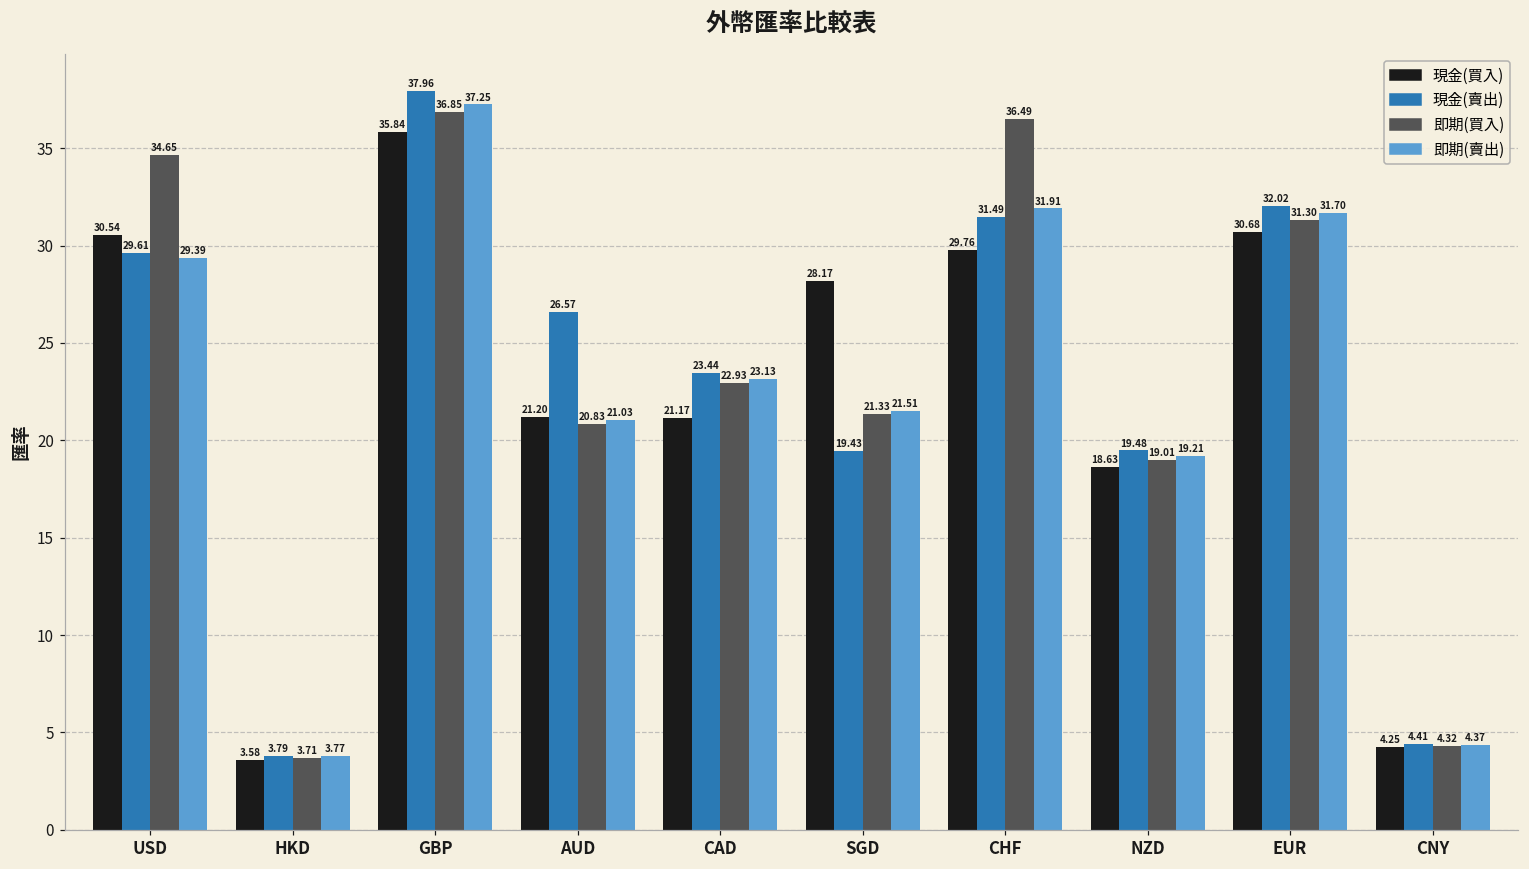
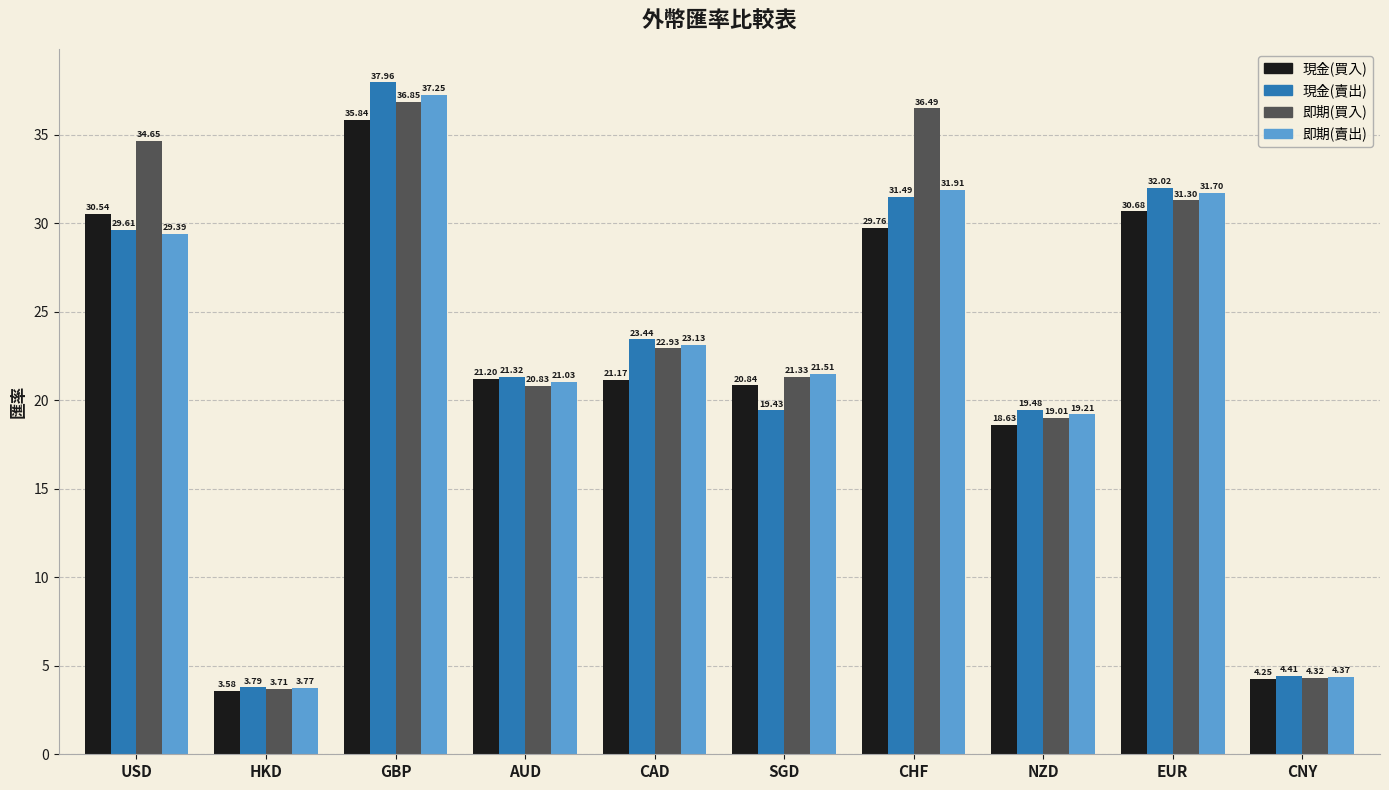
現金(賣出), AUD: 26.57 -> 21.32
現金(買入), SGD: 28.17 -> 20.84
